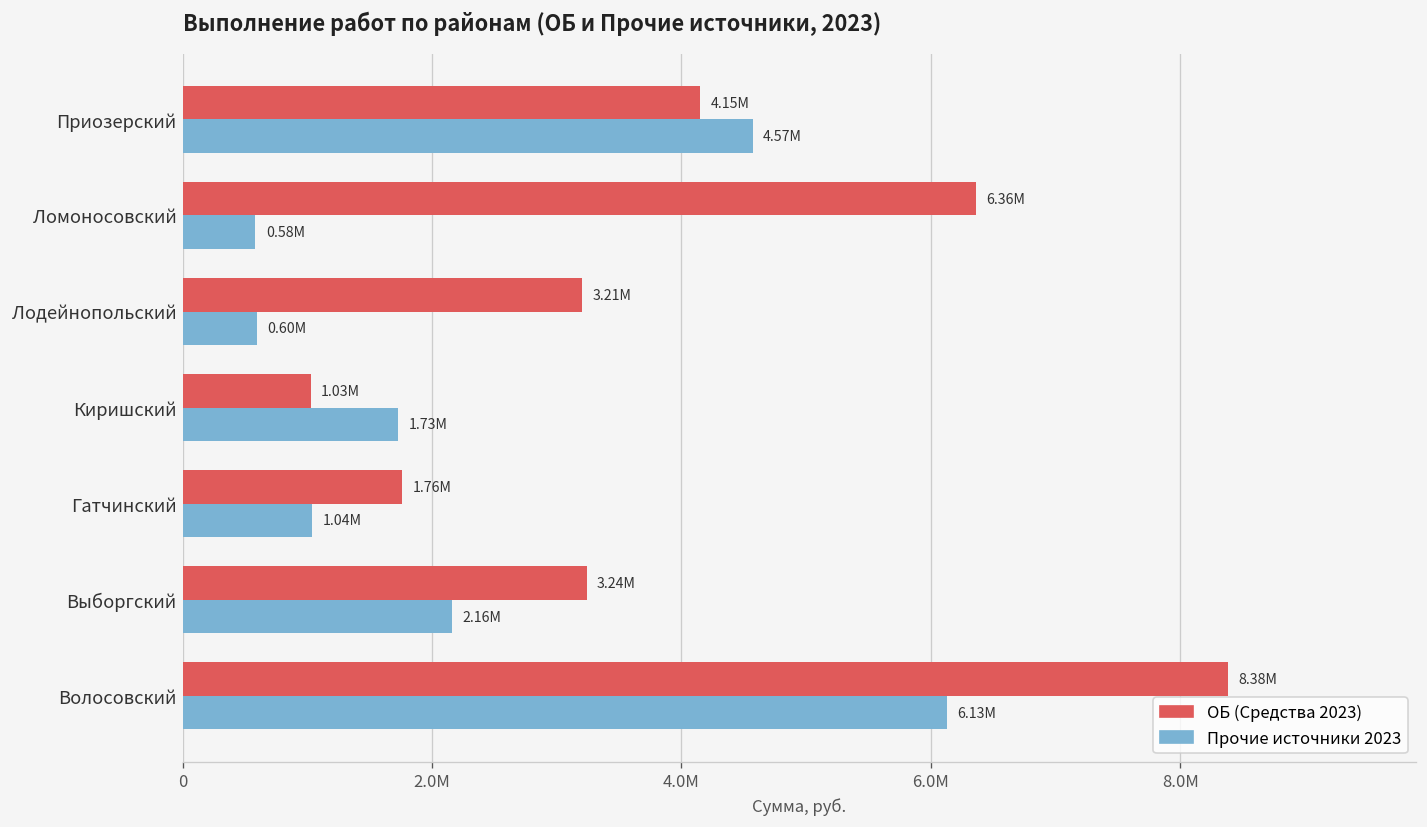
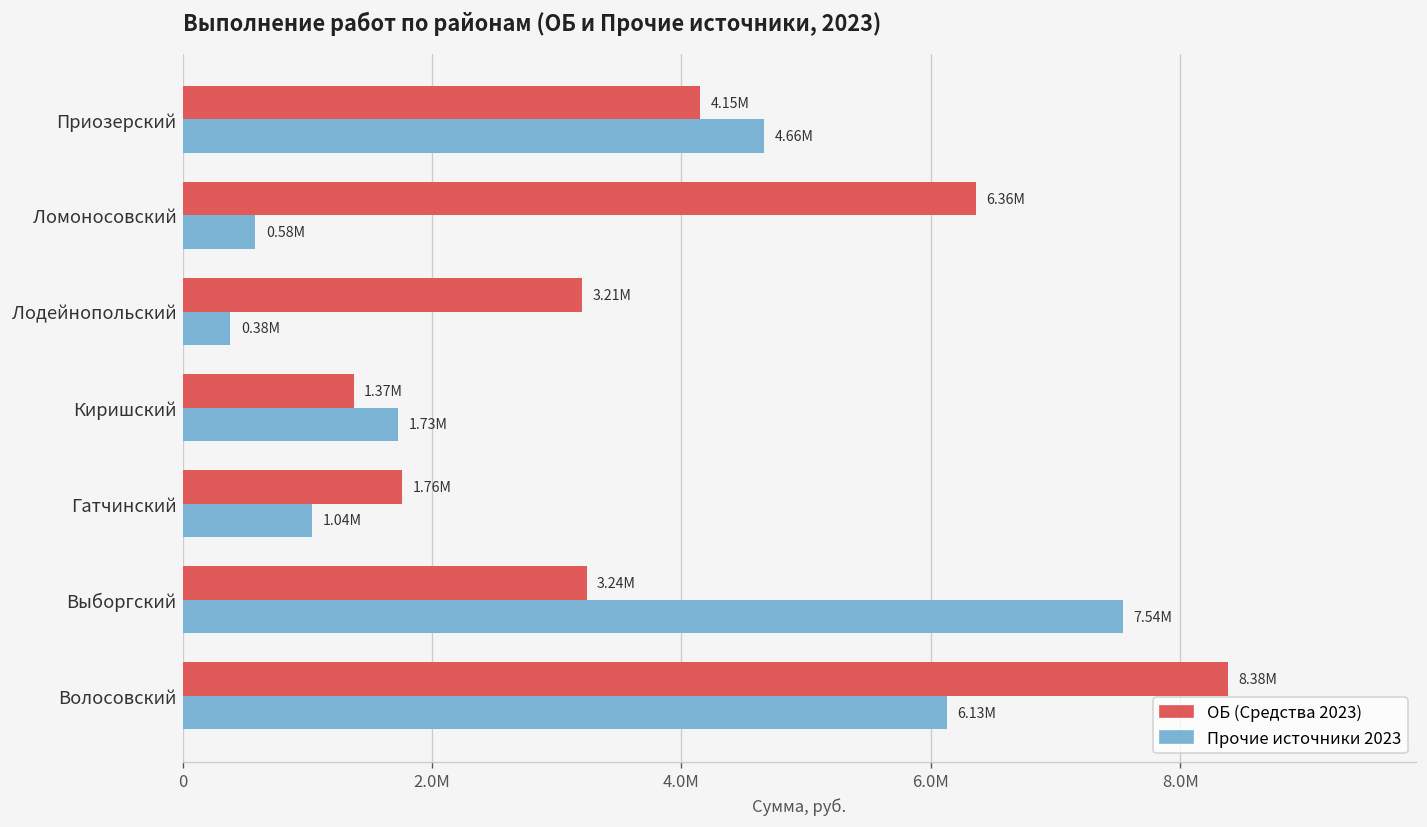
Прочие источники 2023, Приозерский: 4.57M -> 4.66M
Прочие источники 2023, Лодейнопольский: 0.60M -> 0.38M
ОБ (Средства 2023), Киришский: 1.03M -> 1.37M
Прочие источники 2023, Выборгский: 2.16M -> 7.54M
